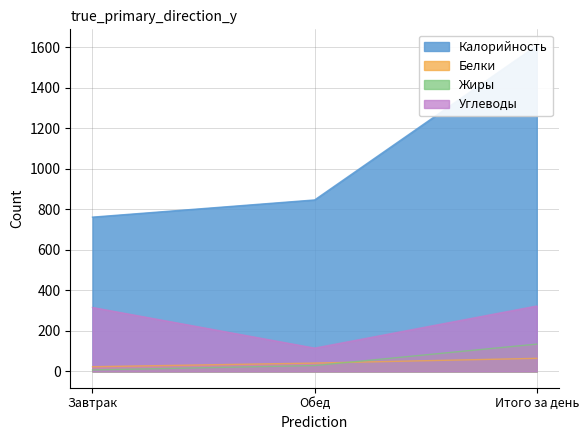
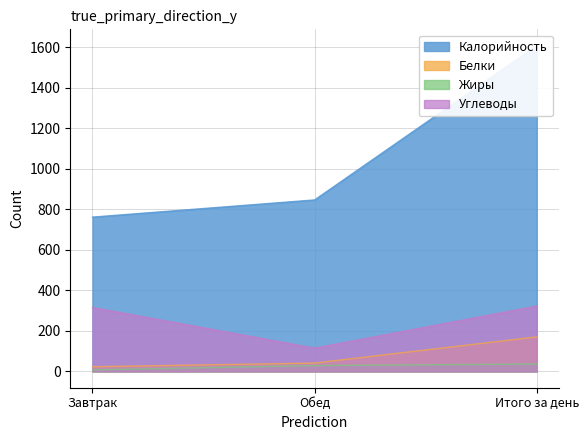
Белки, Итого за день: 60 -> 170
Жиры, Итого за день: 130 -> 40
